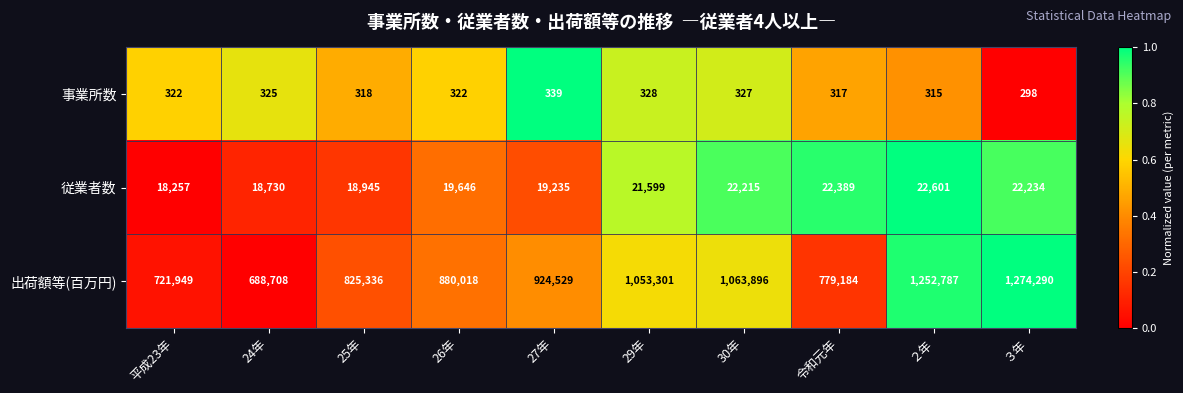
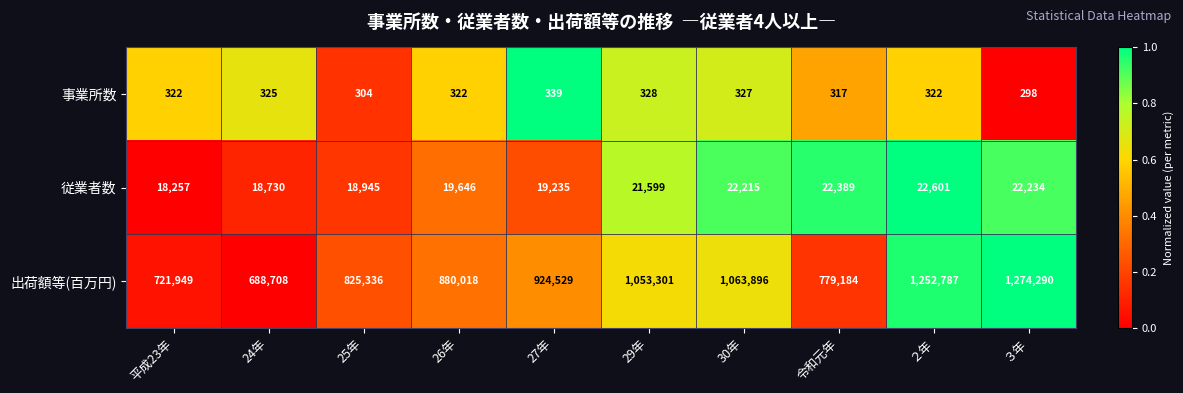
事業所数, 25年: 318 -> 304
事業所数, ２年: 315 -> 322
